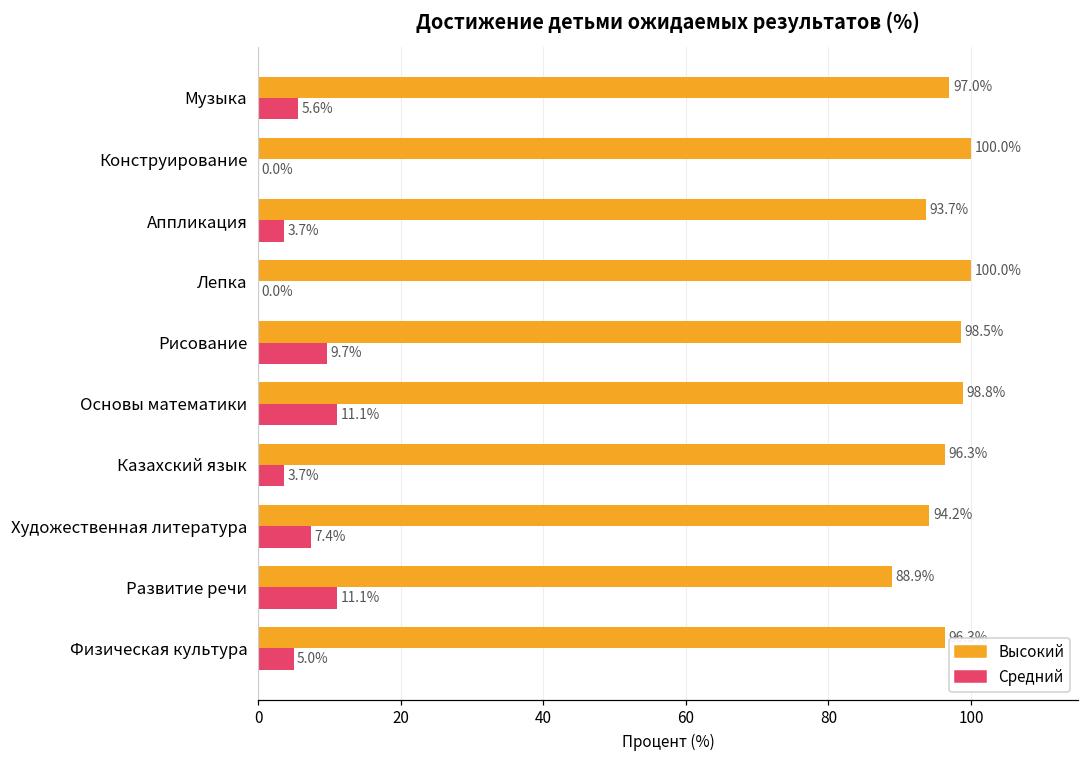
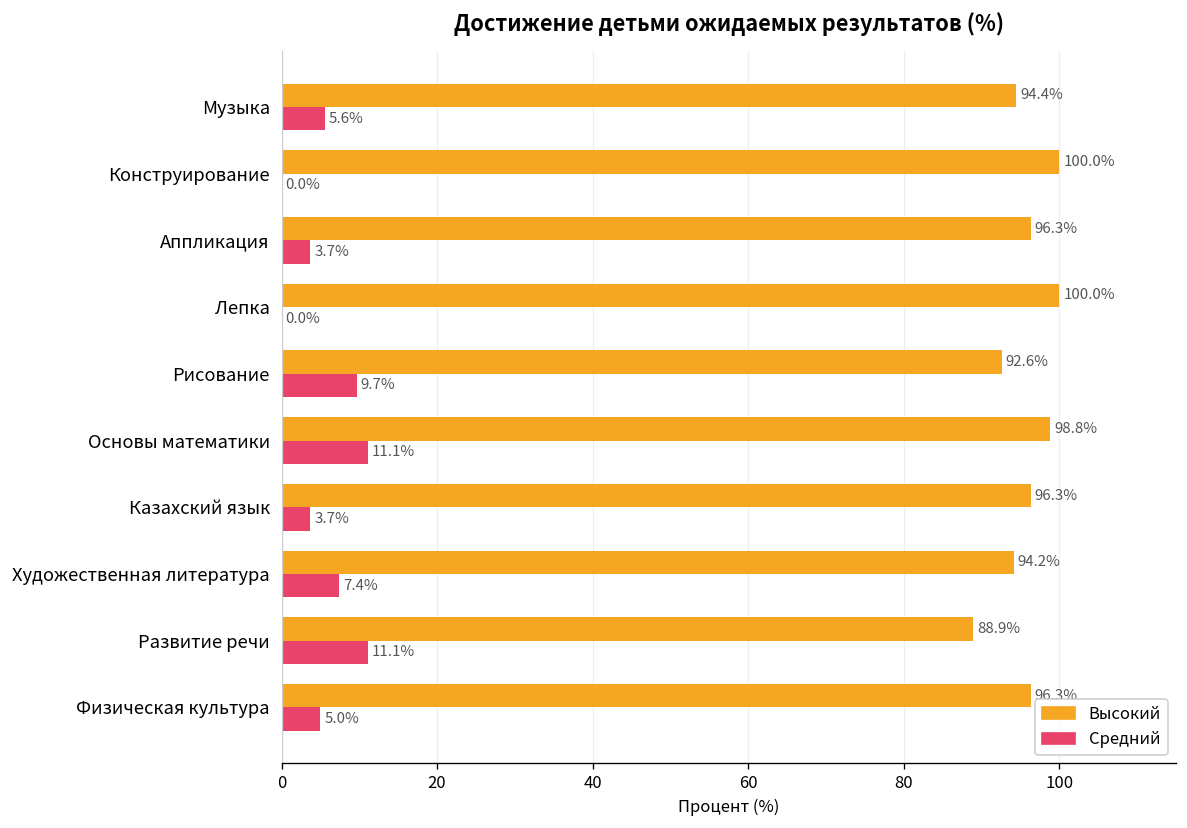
Высокий, Музыка: 97.0% -> 94.4%
Высокий, Аппликация: 93.7% -> 96.3%
Высокий, Рисование: 98.5% -> 92.6%
